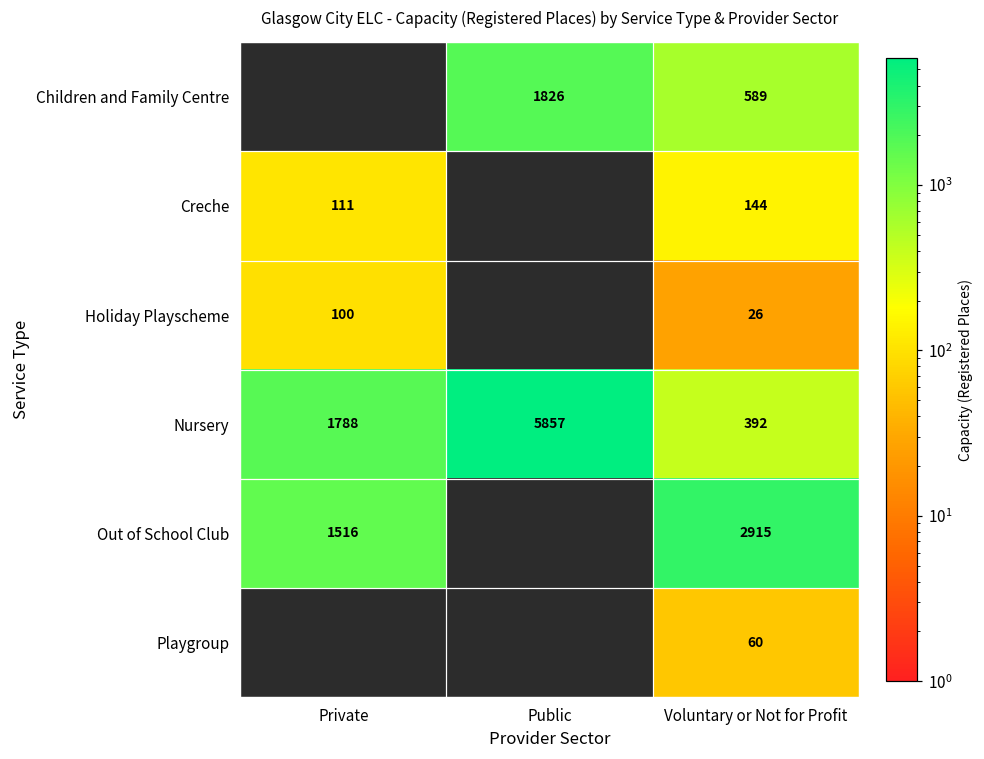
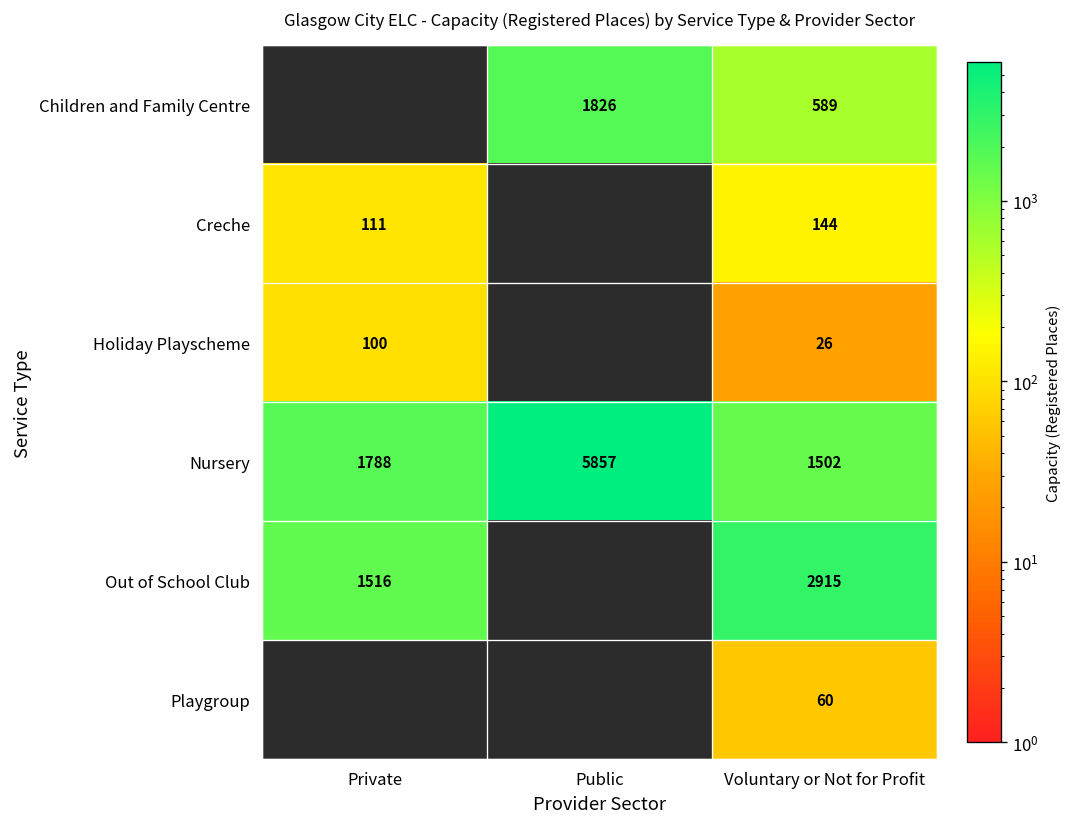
Nursery, Voluntary or Not for Profit: 392 -> 1502
